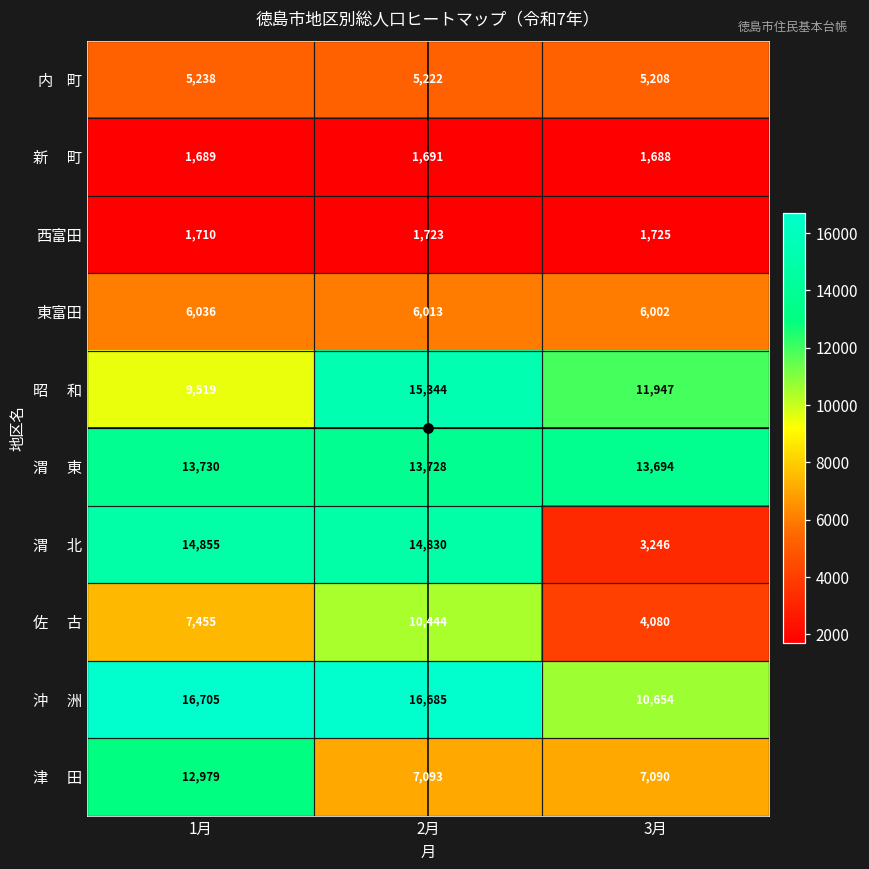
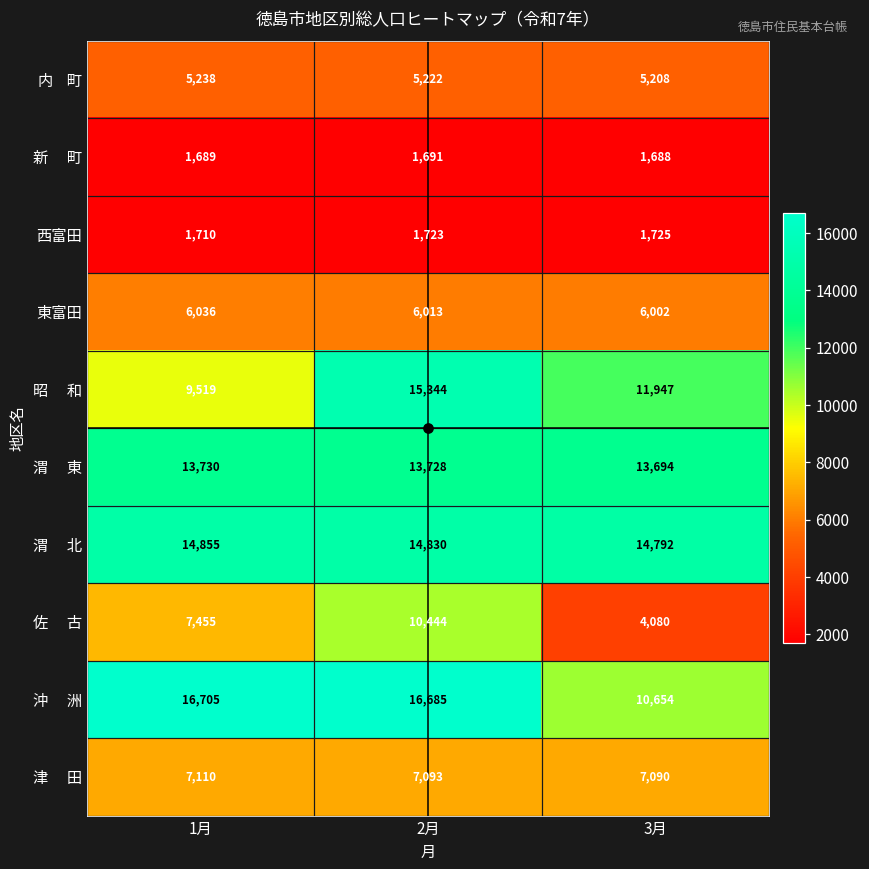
渭 北, 3月: 3,246 -> 14,792
津 田, 1月: 12,979 -> 7,110
